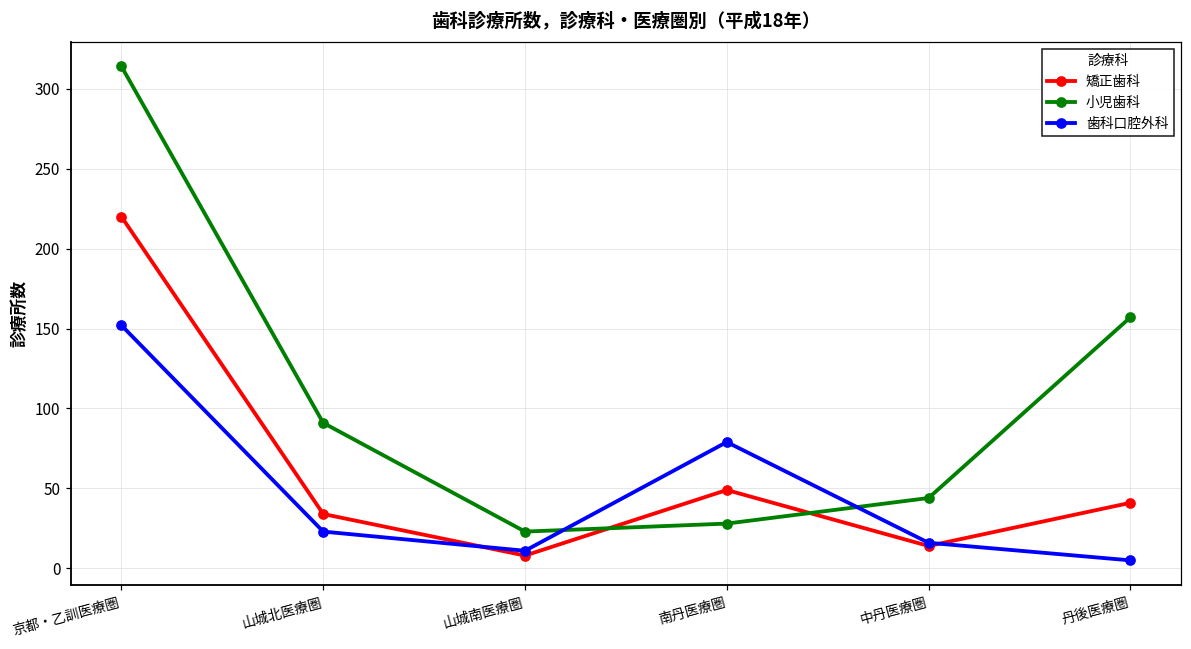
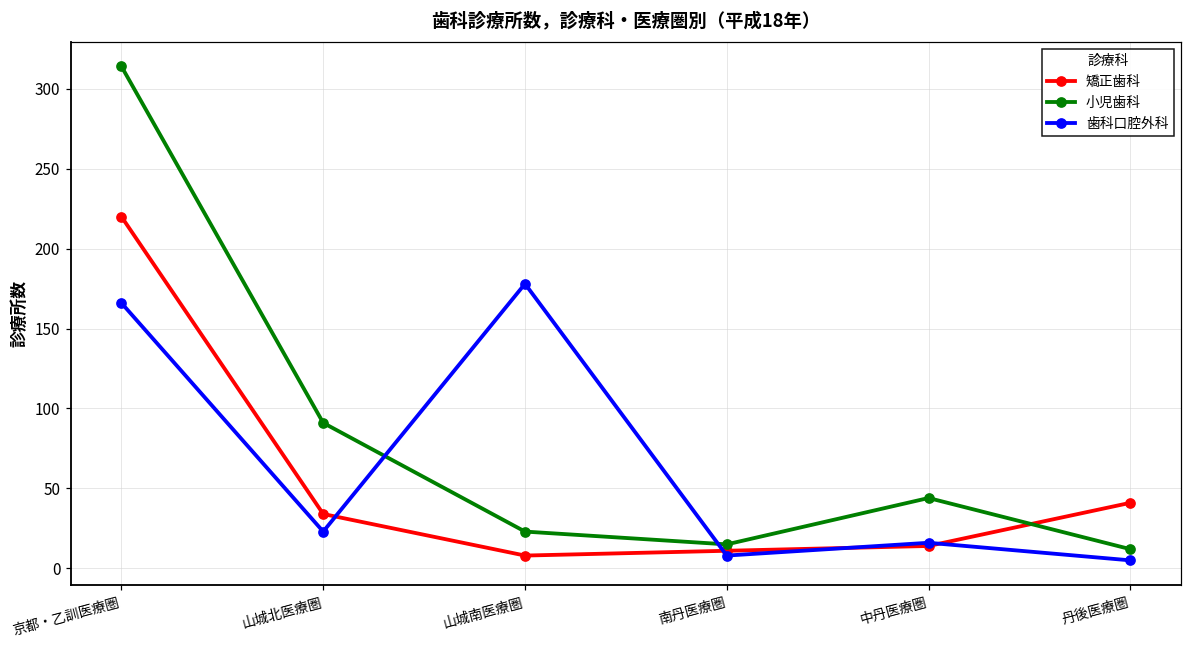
歯科口腔外科, 京都・乙訓医療圏: 152 -> 166
歯科口腔外科, 山城南医療圏: 11 -> 178
矯正歯科, 南丹医療圏: 49 -> 11
小児歯科, 南丹医療圏: 28 -> 15
歯科口腔外科, 南丹医療圏: 79 -> 8
小児歯科, 丹後医療圏: 157 -> 12
